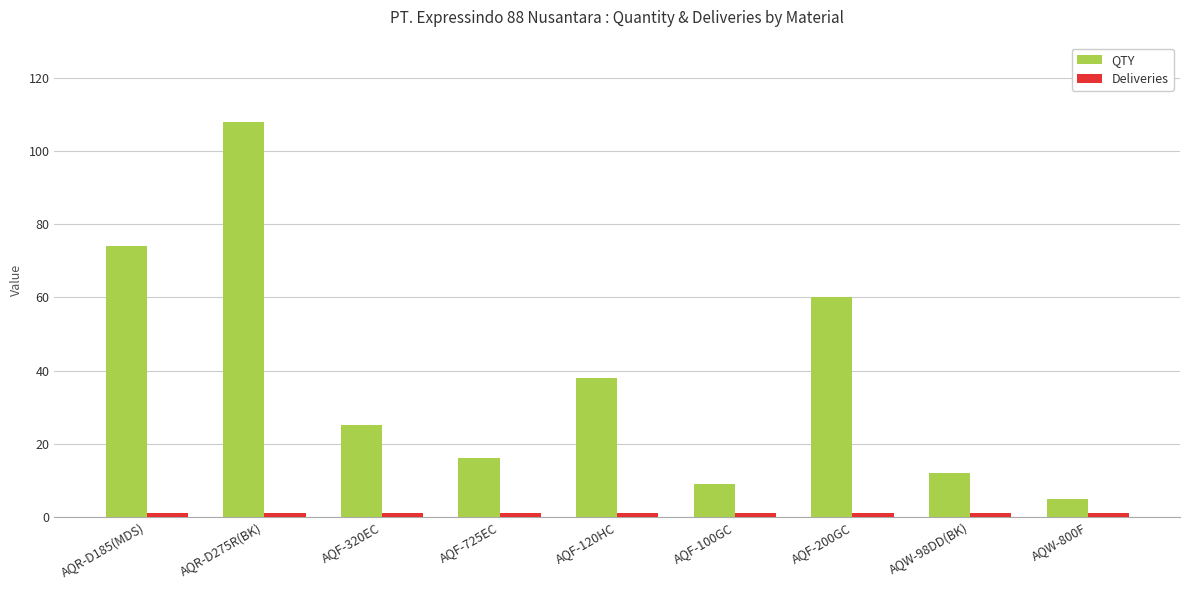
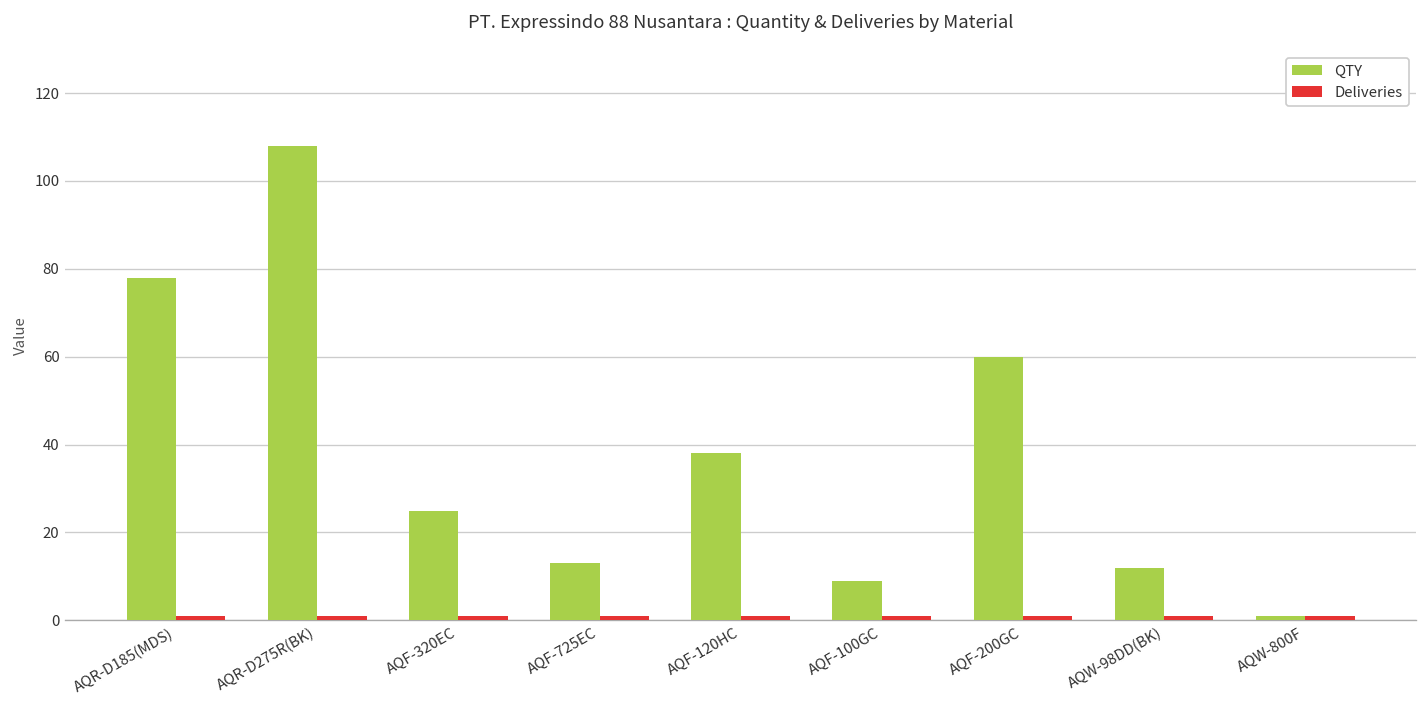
QTY, AQR-D185(MDS): 74 -> 78
QTY, AQF-725EC: 16 -> 13
QTY, AQW-800F: 5 -> 1
